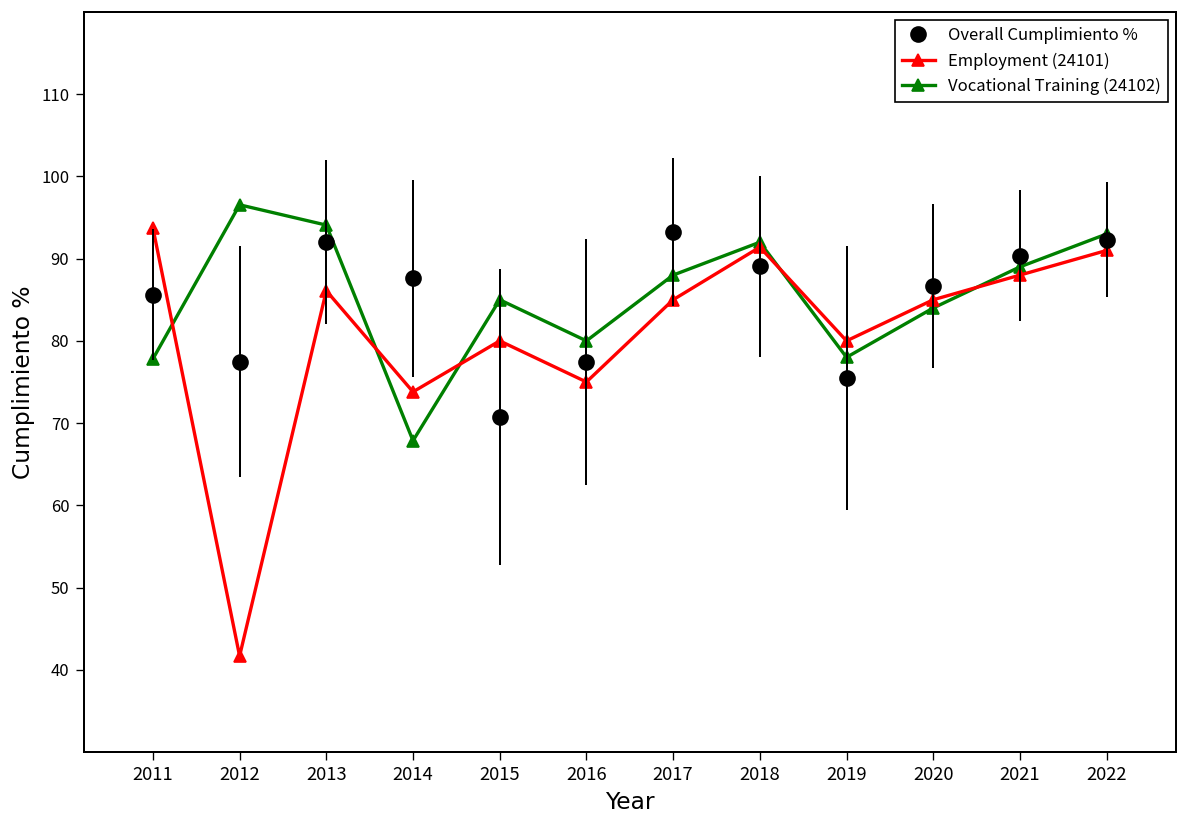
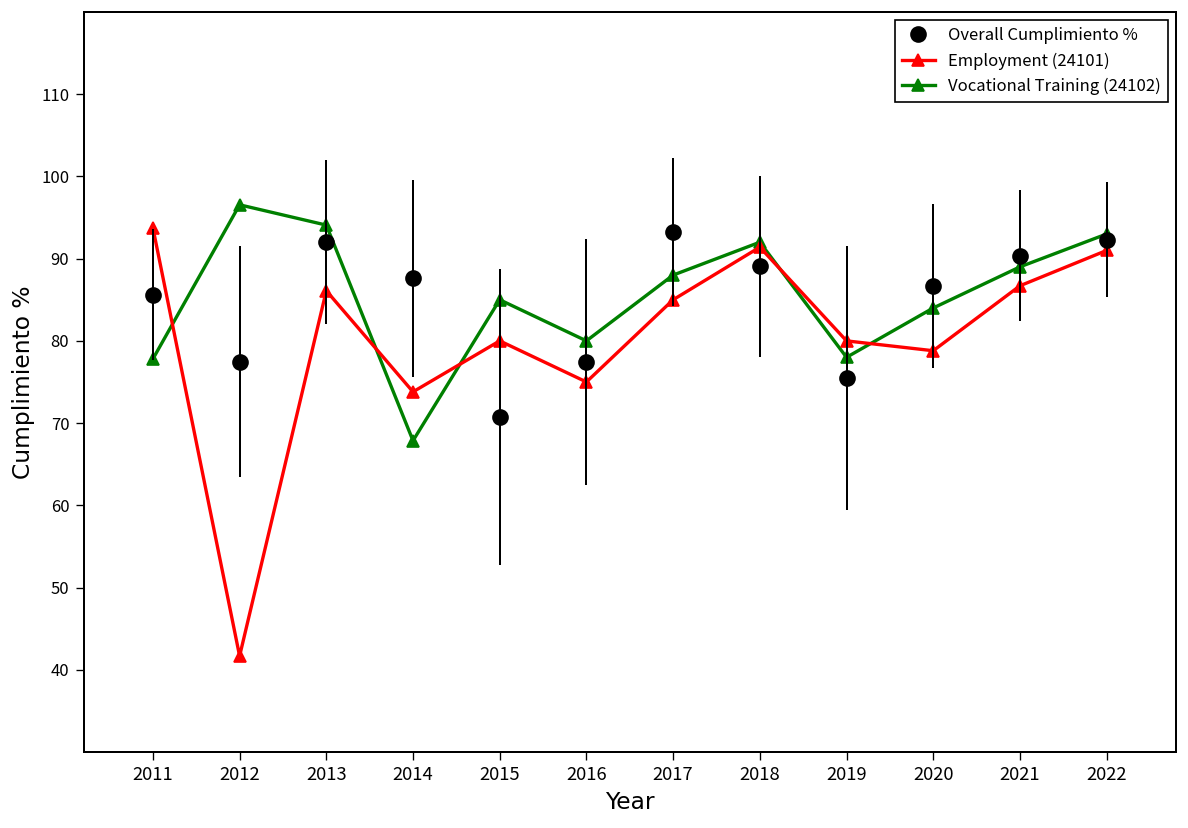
Employment (24101), 2020: 85 -> 79
Employment (24101), 2021: 88 -> 87
